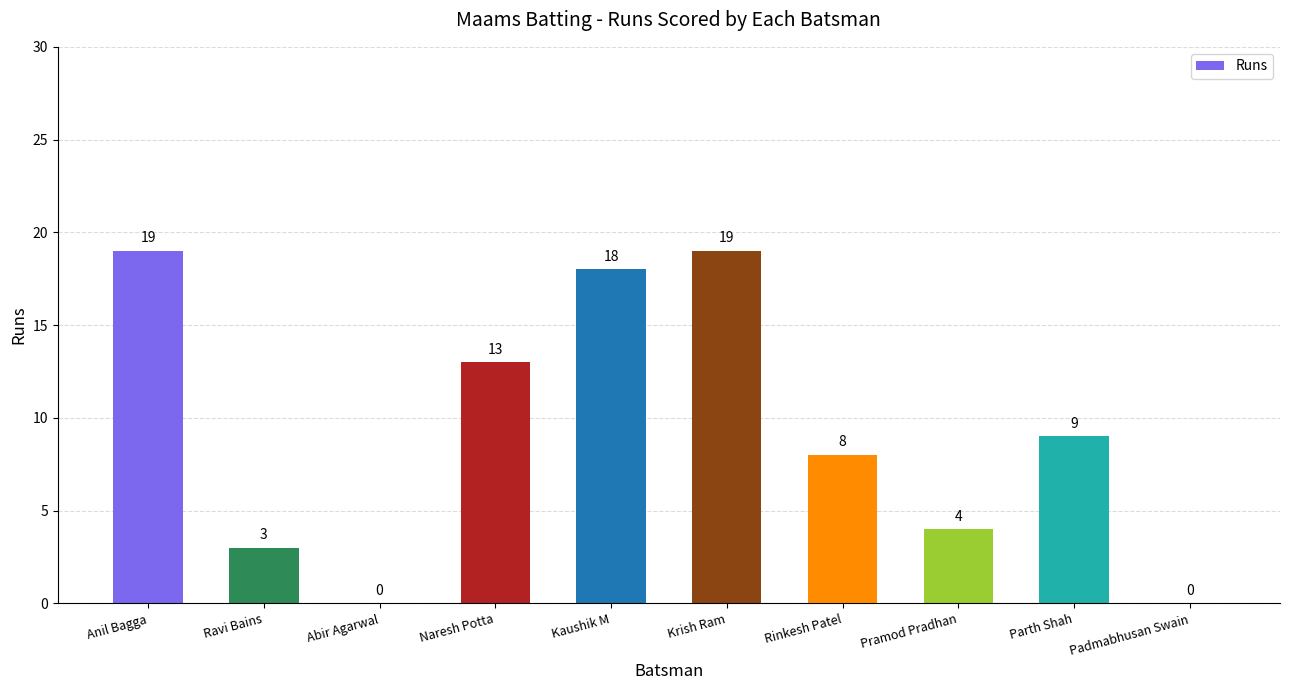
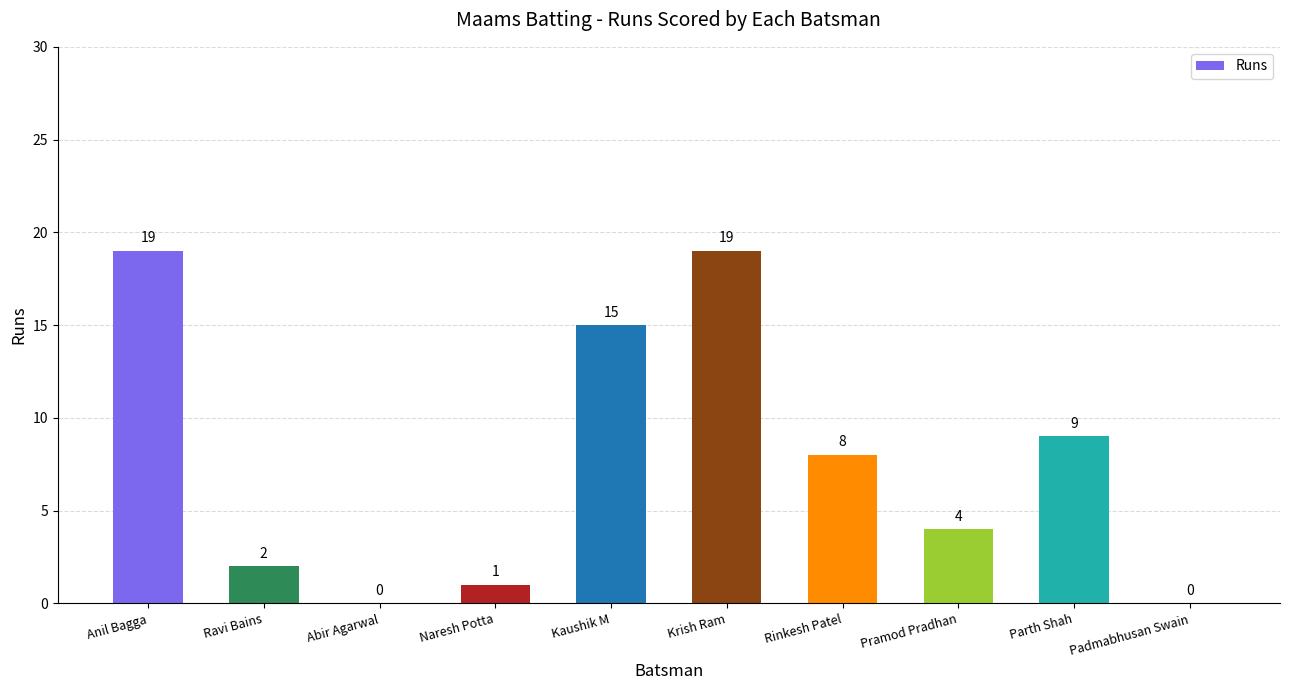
Ravi Bains: 3 -> 2
Naresh Potta: 13 -> 1
Kaushik M: 18 -> 15
